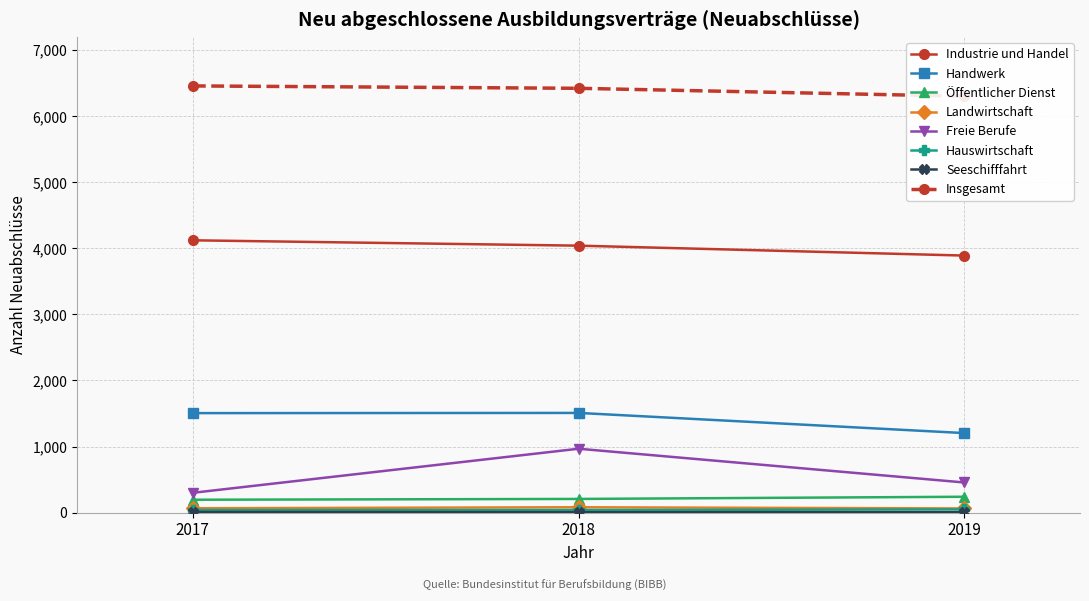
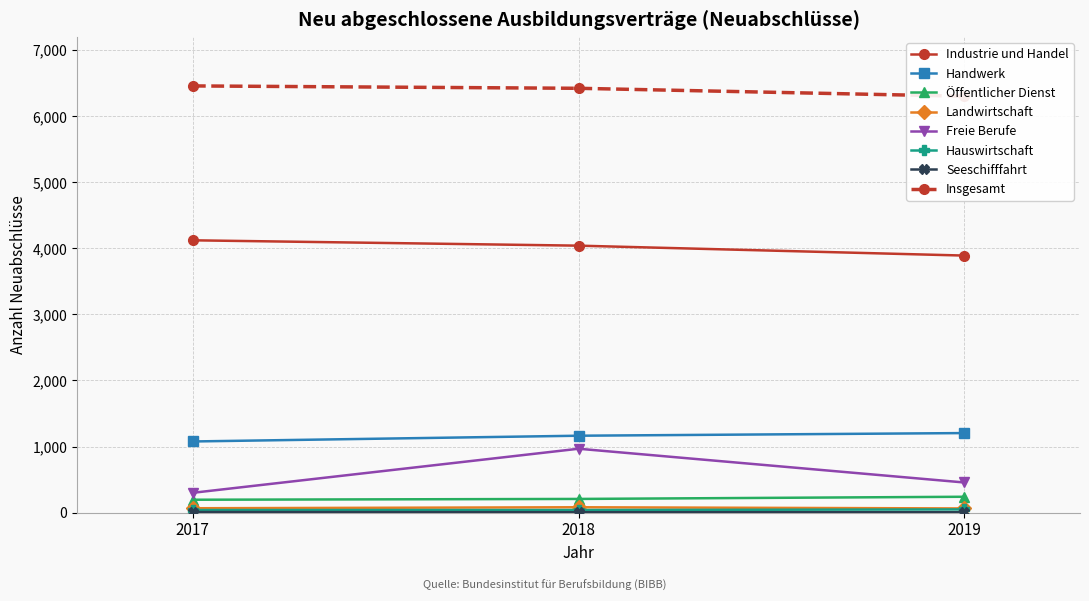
Handwerk, 2017: 1,500 -> 1,100
Handwerk, 2018: 1,500 -> 1,200
